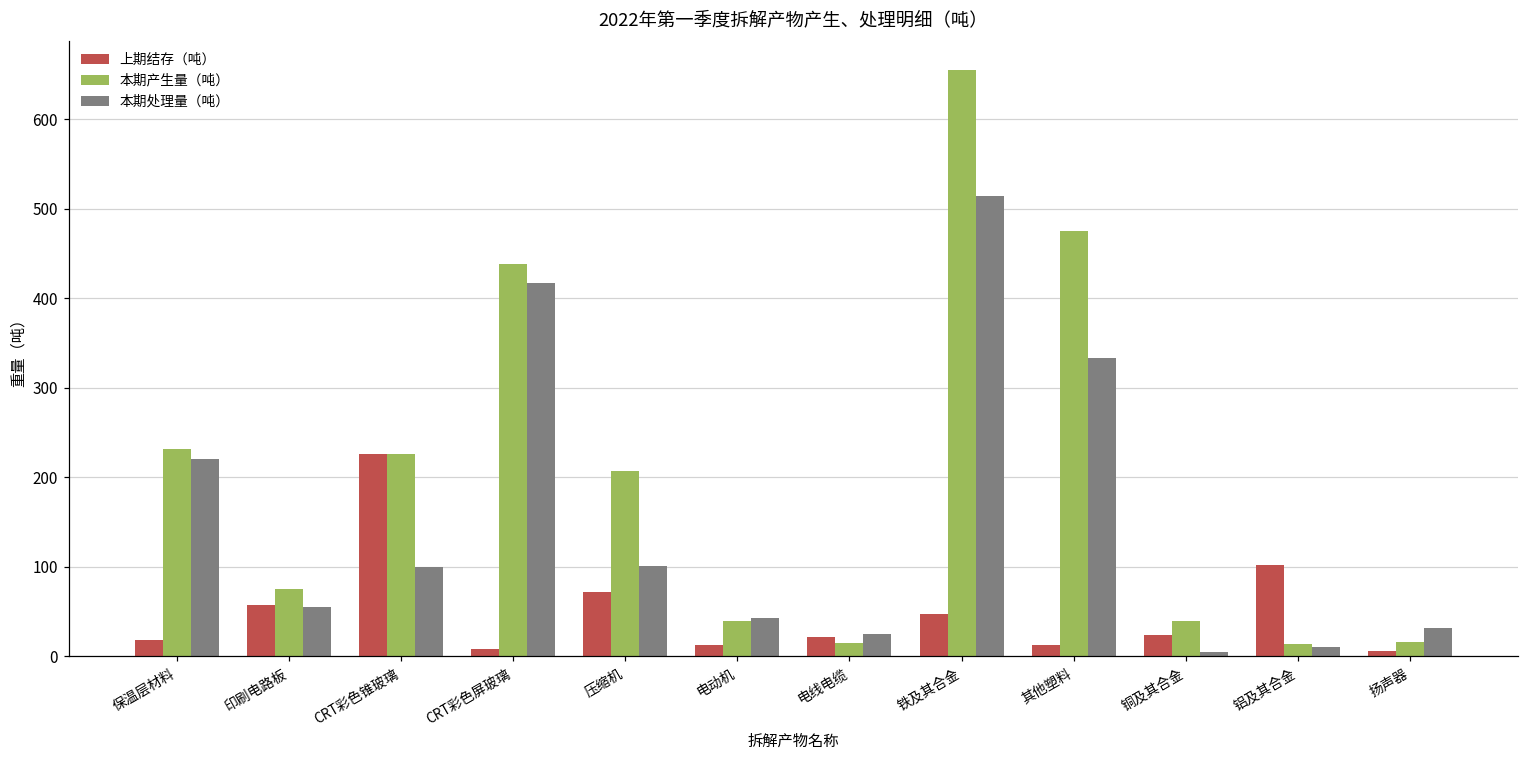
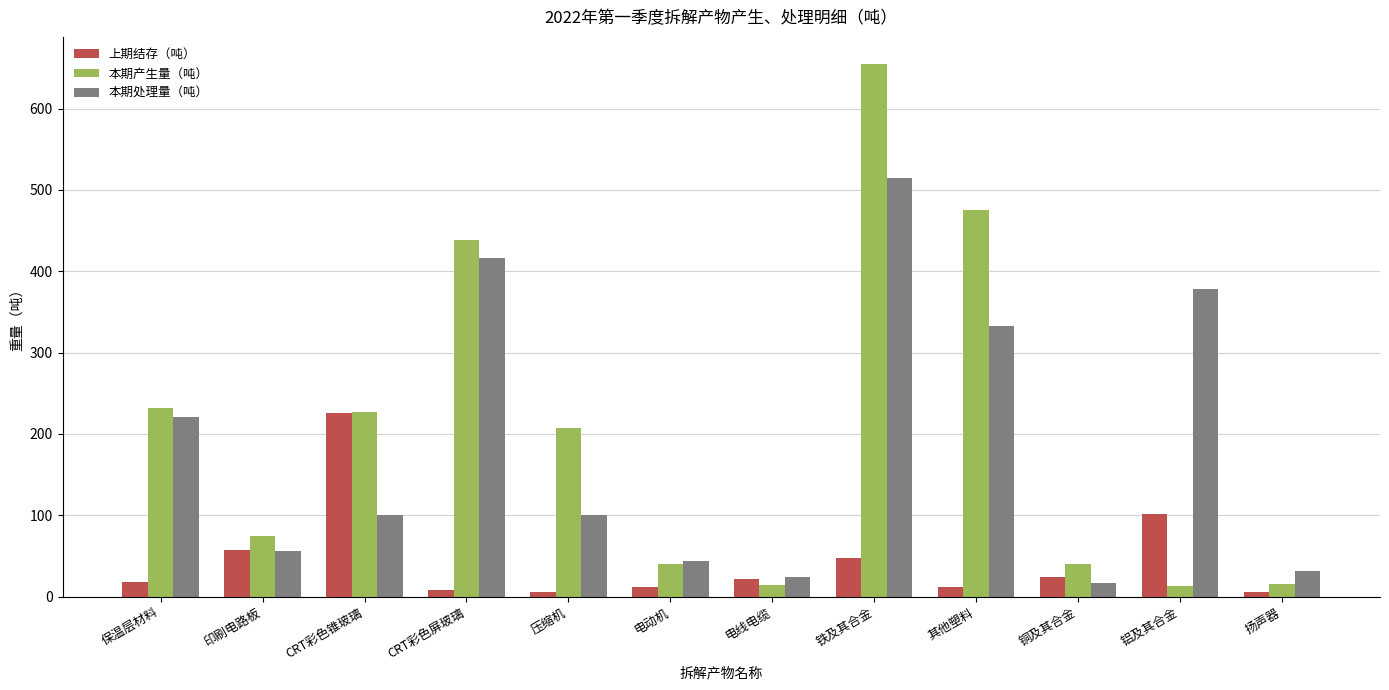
上期结存（吨）, 压缩机: 70 -> 10
本期处理量（吨）, 铜及其合金: 10 -> 20
本期处理量（吨）, 铝及其合金: 10 -> 380
